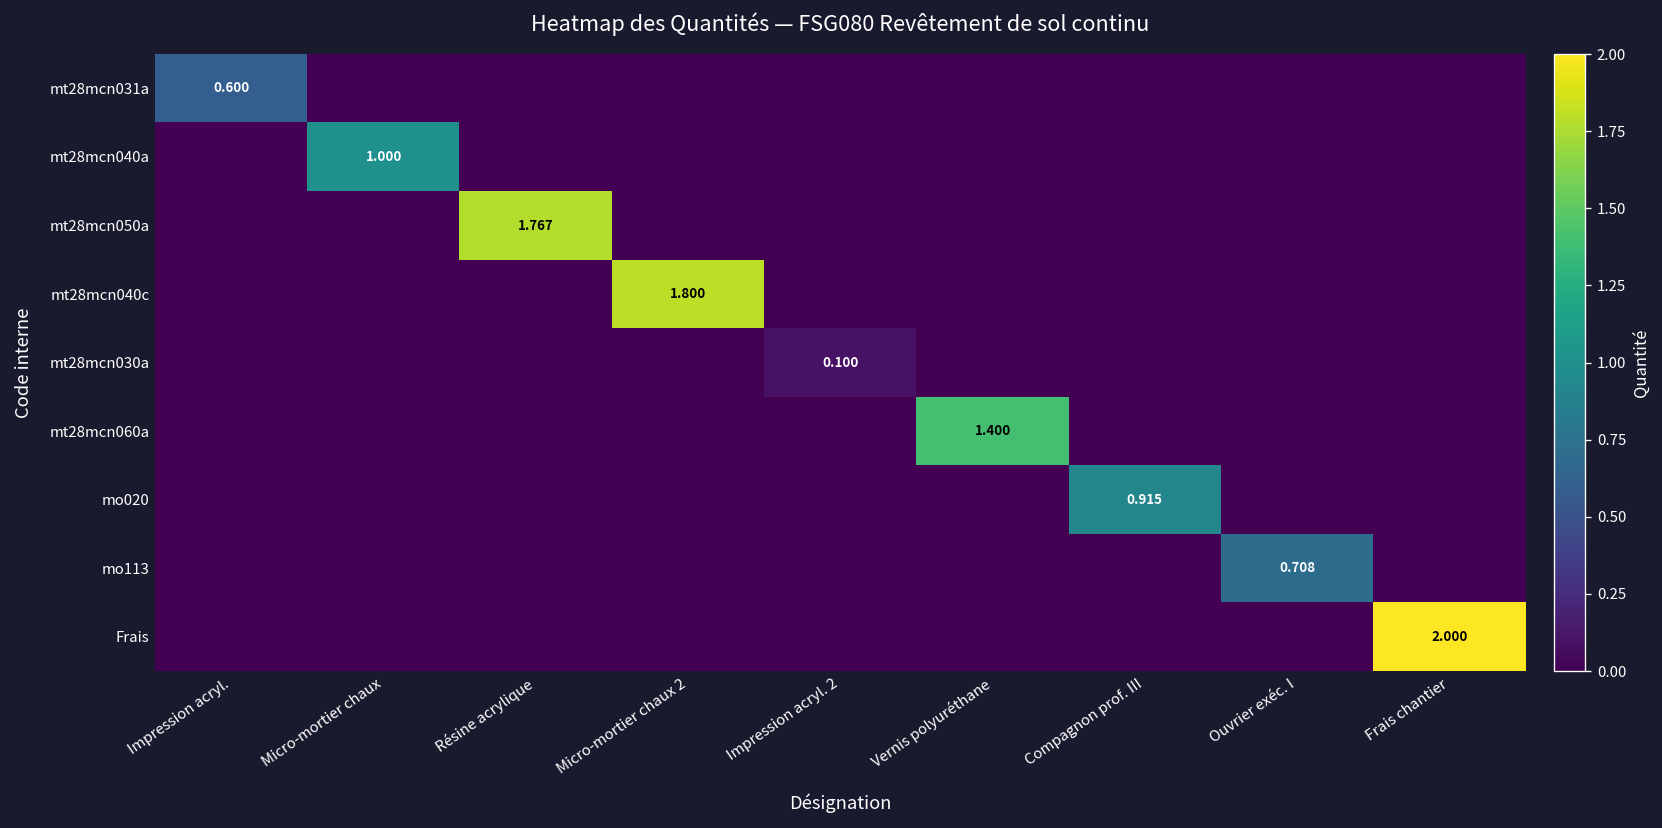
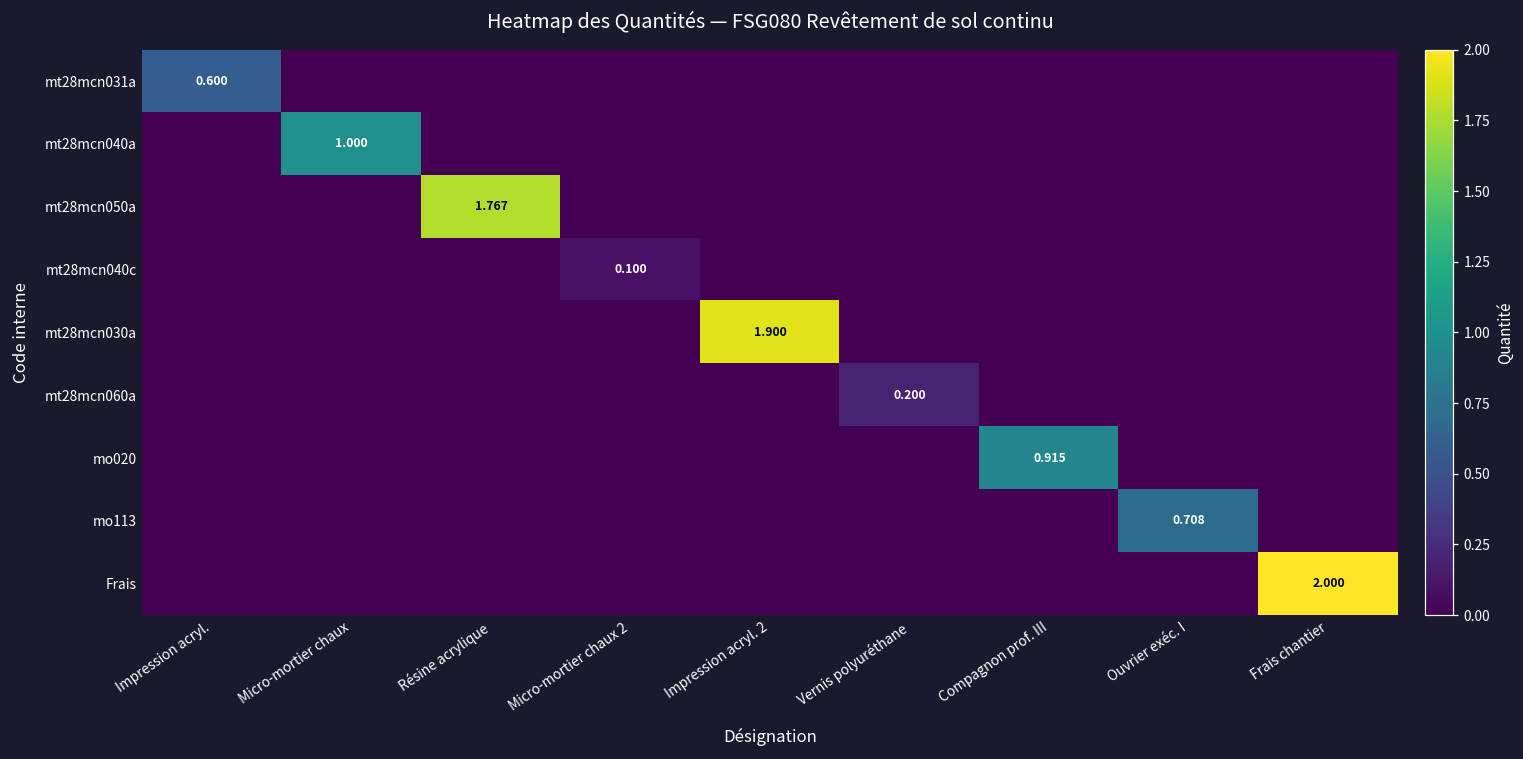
mt28mcn040c, Micro-mortier chaux 2: 1.800 -> 0.100
mt28mcn030a, Impression acryl. 2: 0.100 -> 1.900
mt28mcn060a, Vernis polyuréthane: 1.400 -> 0.200
